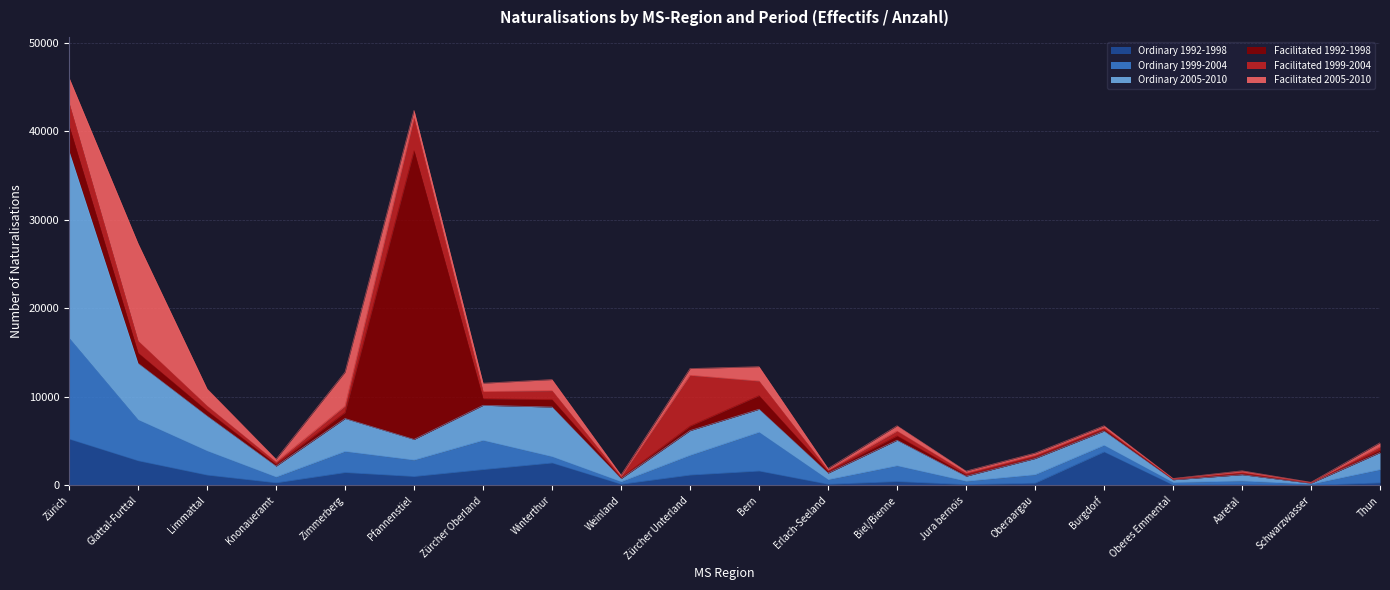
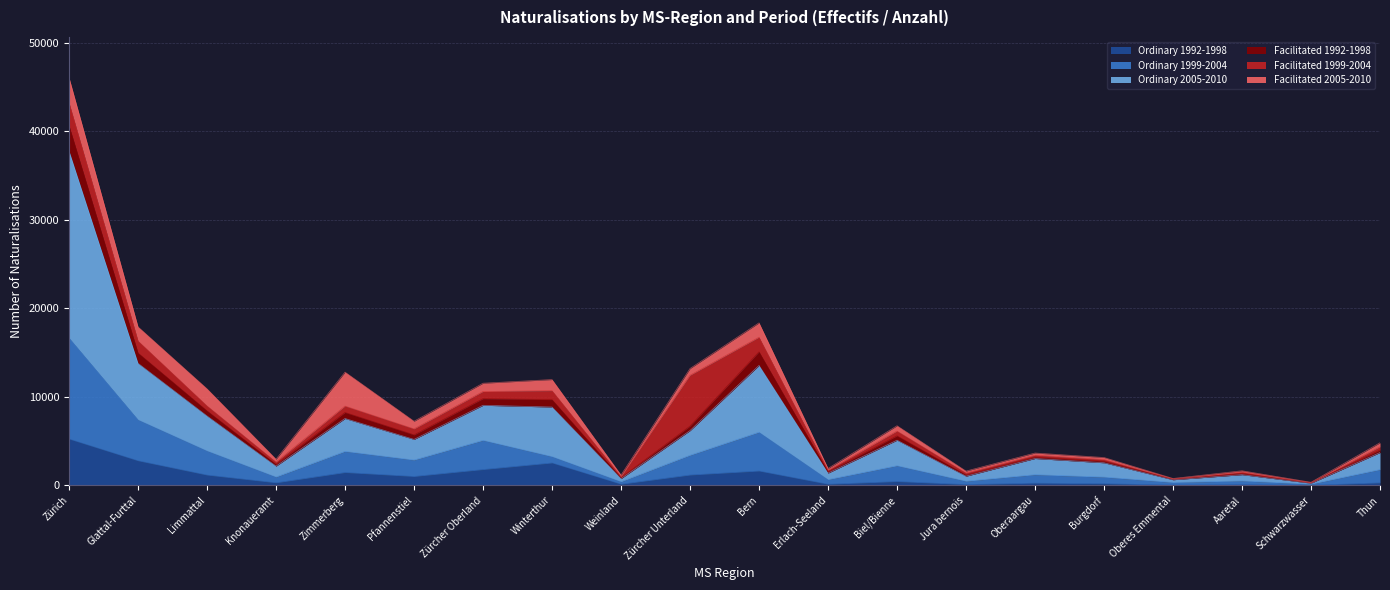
Facilitated 2005-2010, Glattal-Furttal: 11000 -> 2000
Facilitated 1992-1998, Pfannenstiel: 33000 -> 1000
Facilitated 1999-2004, Pfannenstiel: 4000 -> 1000
Ordinary 2005-2010, Bern: 3000 -> 8000
Ordinary 1992-1998, Burgdorf: 4000 -> 0
